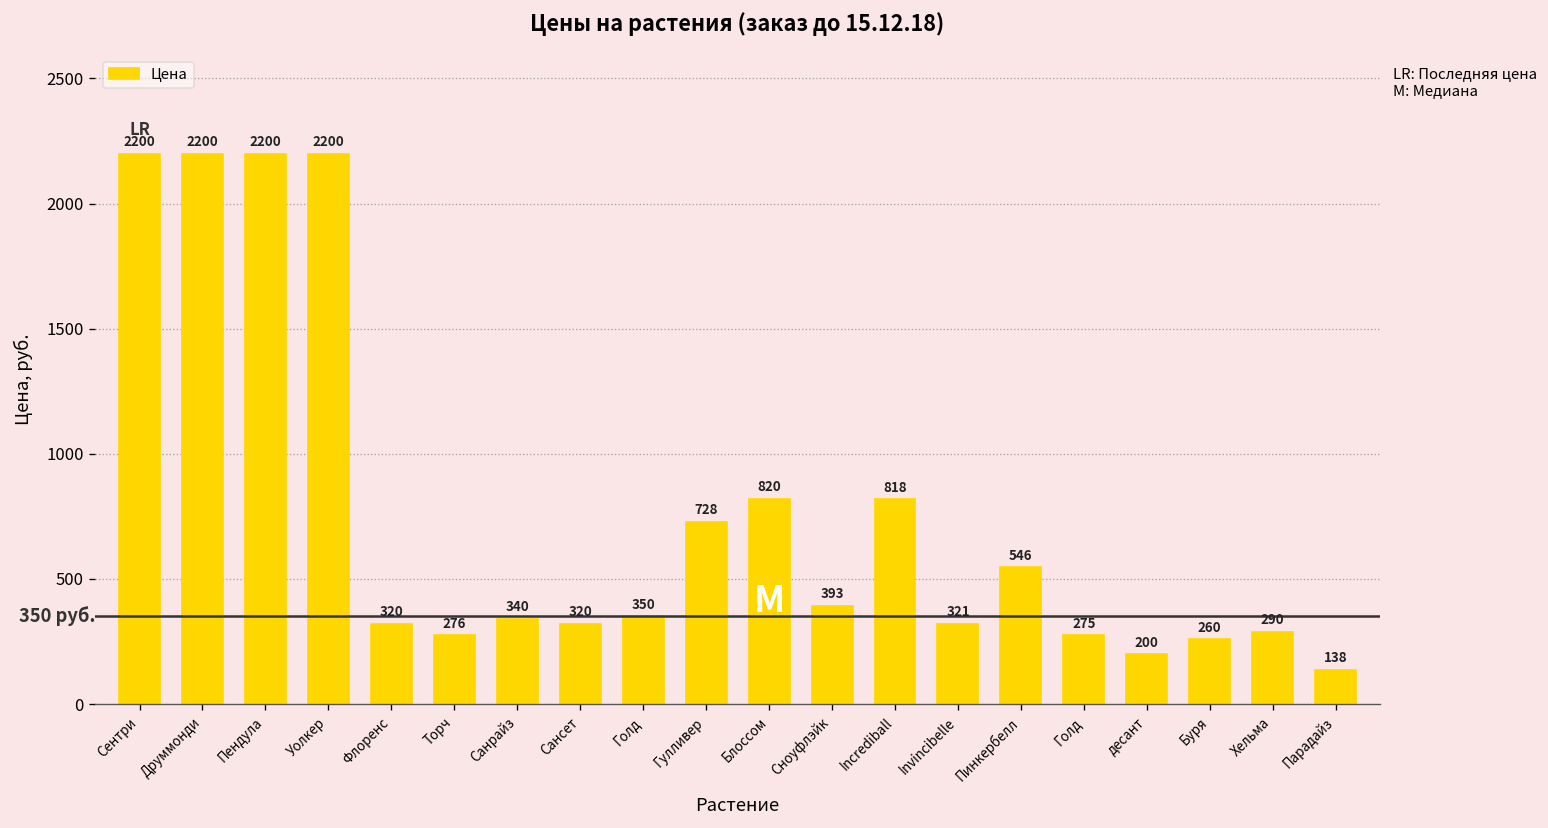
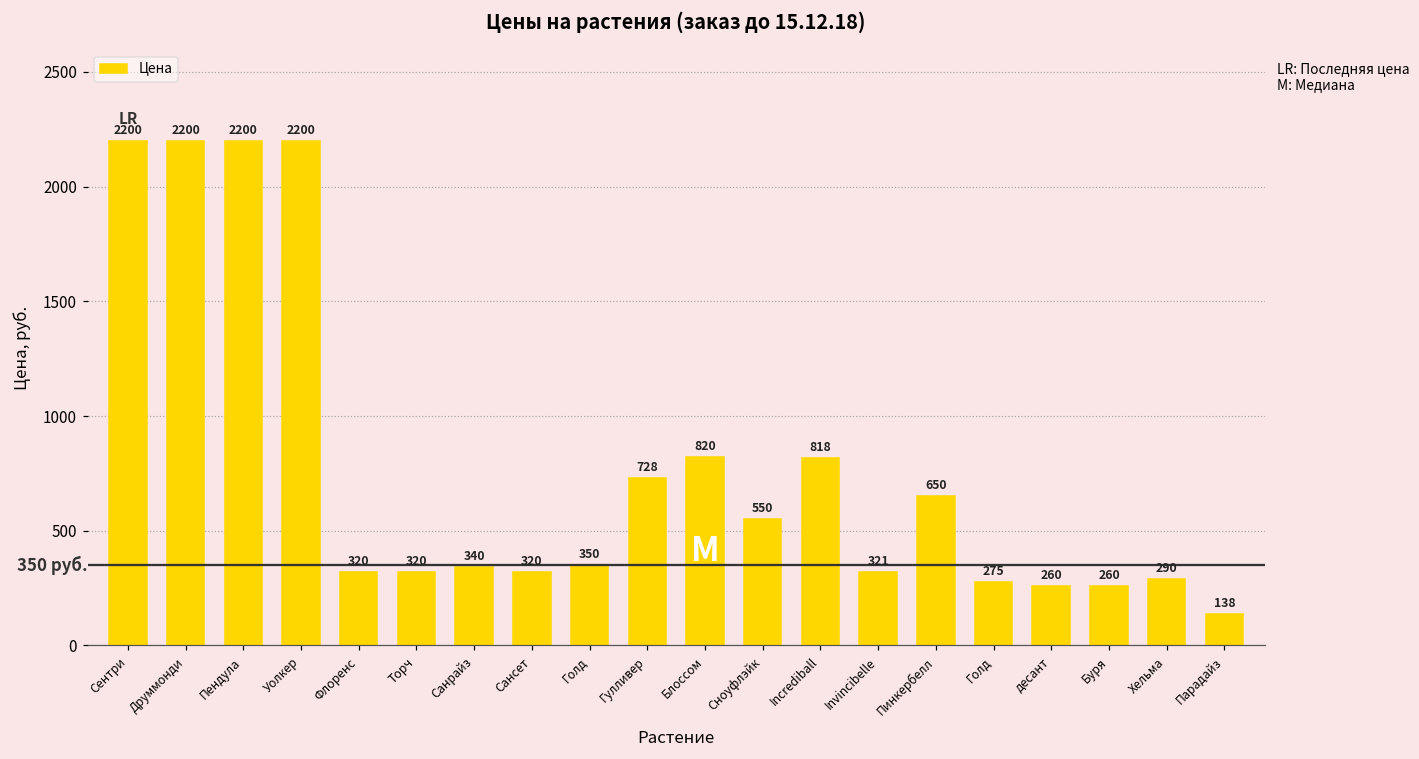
Торч: 276 -> 320
Сноуфлэйк: 393 -> 550
Пинкербелл: 546 -> 650
десант: 200 -> 260
